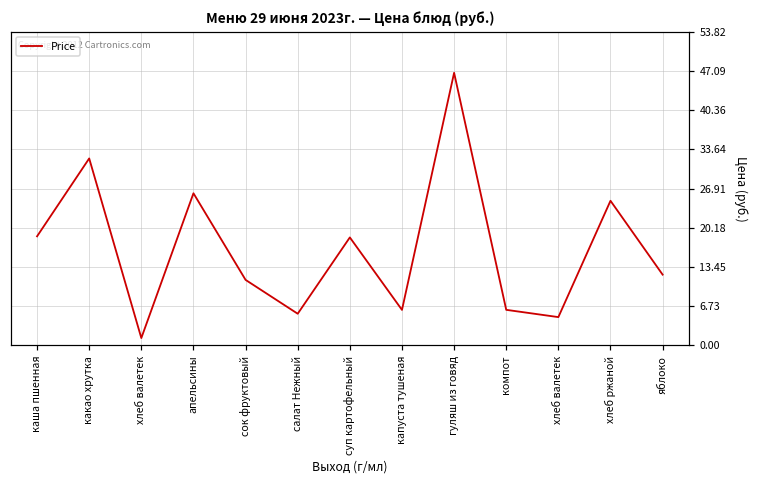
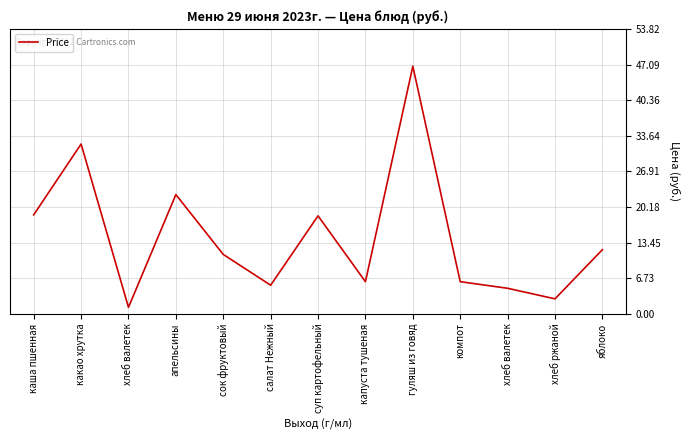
апельсины: 26 -> 23
хлеб ржаной: 25 -> 3
